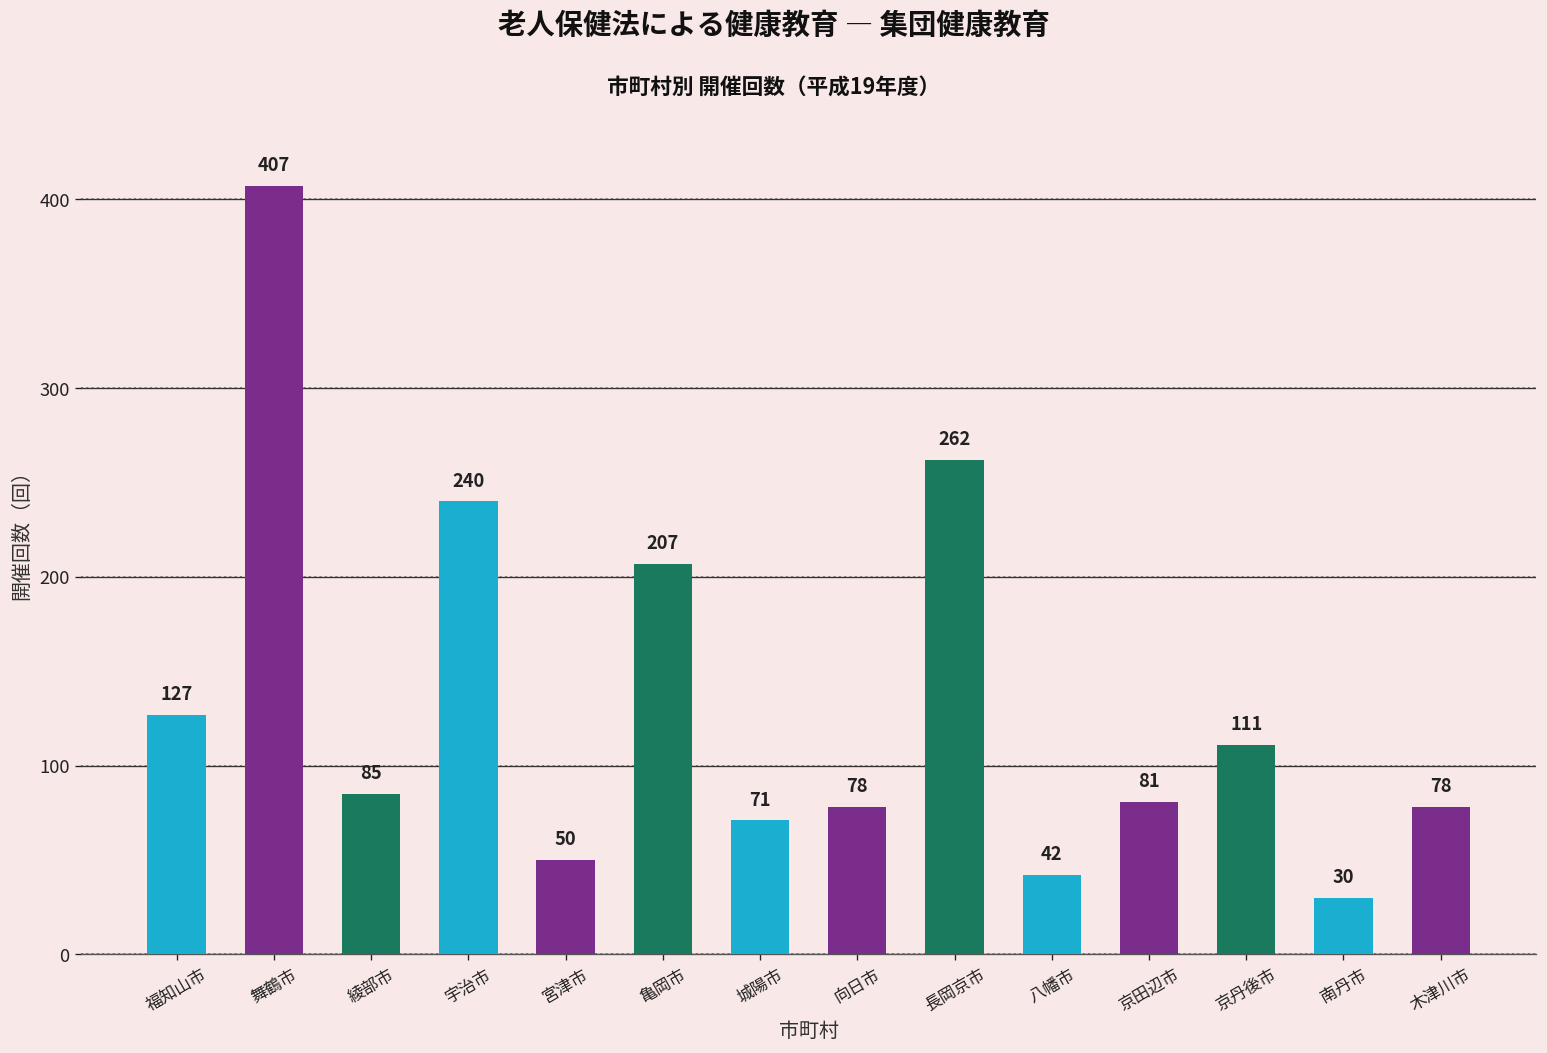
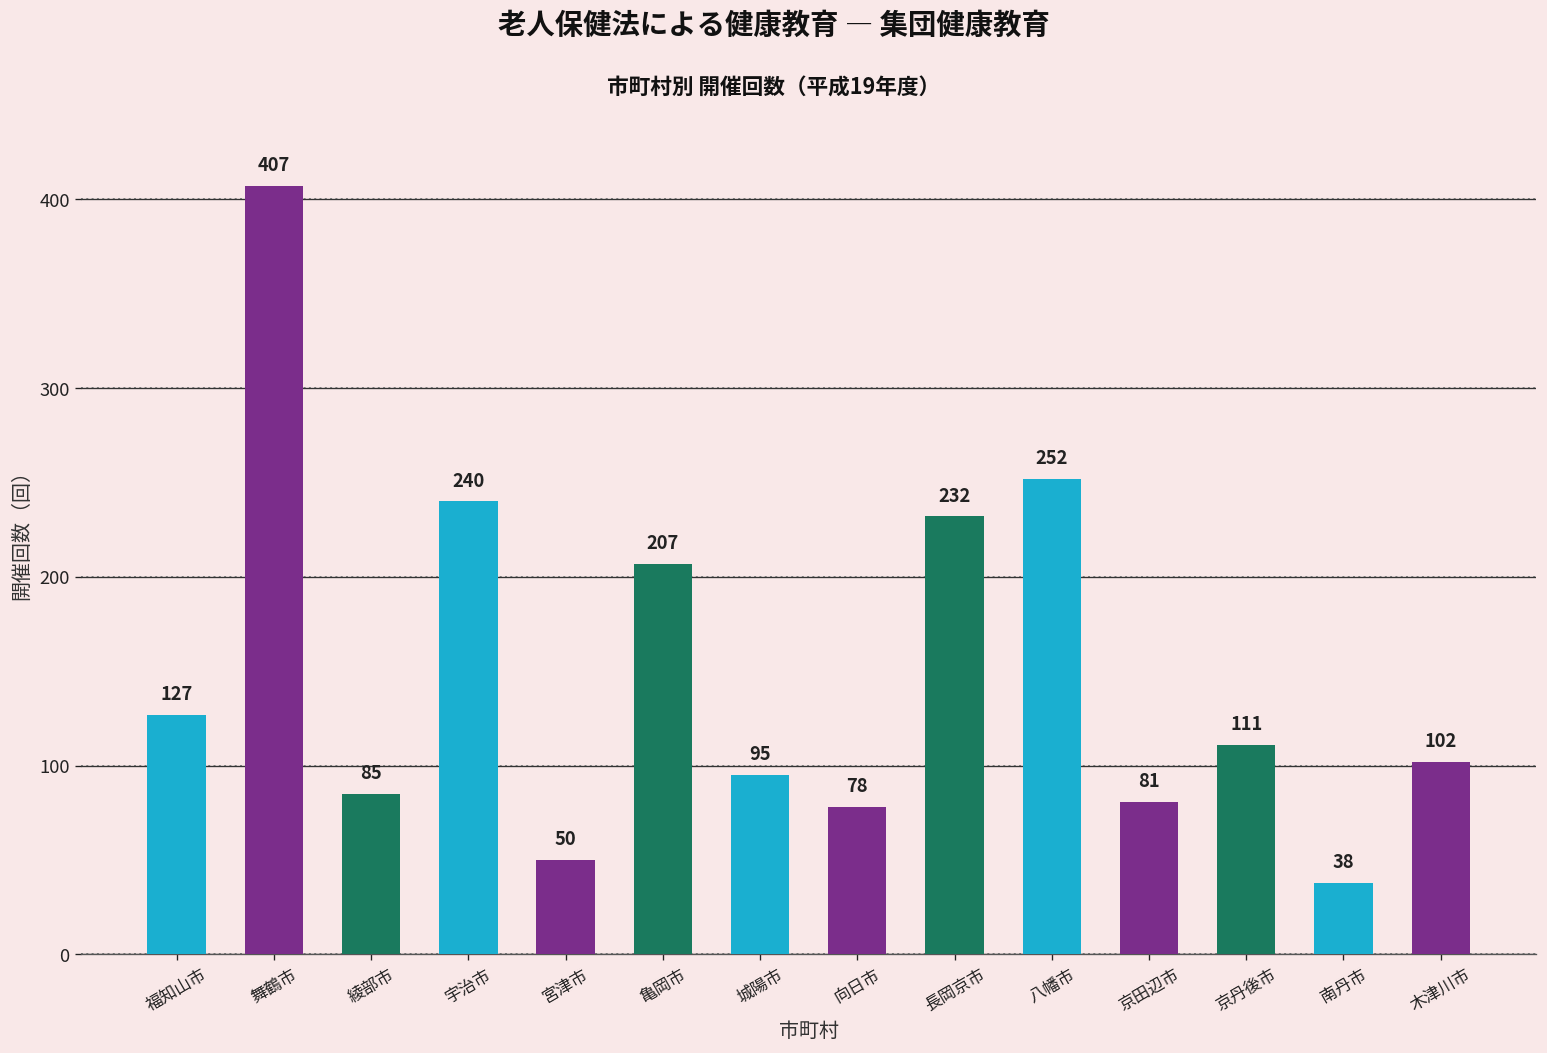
城陽市: 71 -> 95
長岡京市: 262 -> 232
八幡市: 42 -> 252
南丹市: 30 -> 38
木津川市: 78 -> 102
